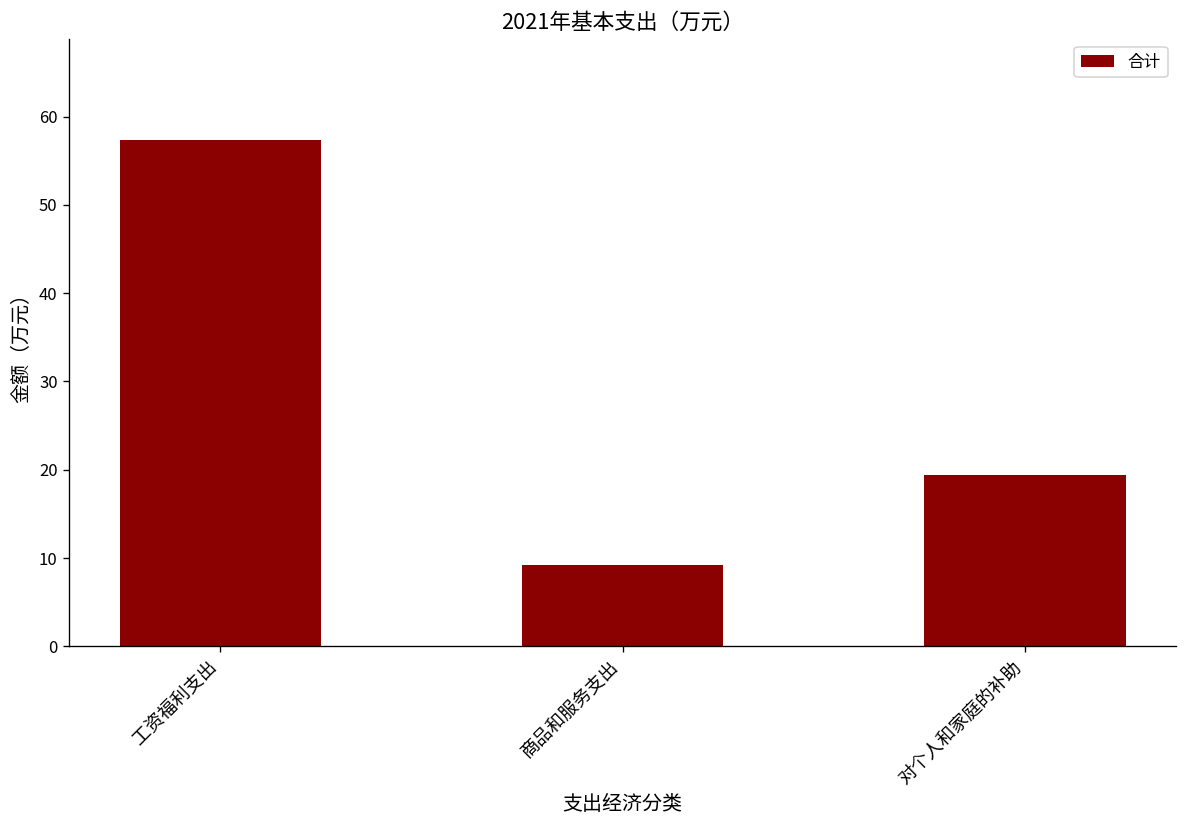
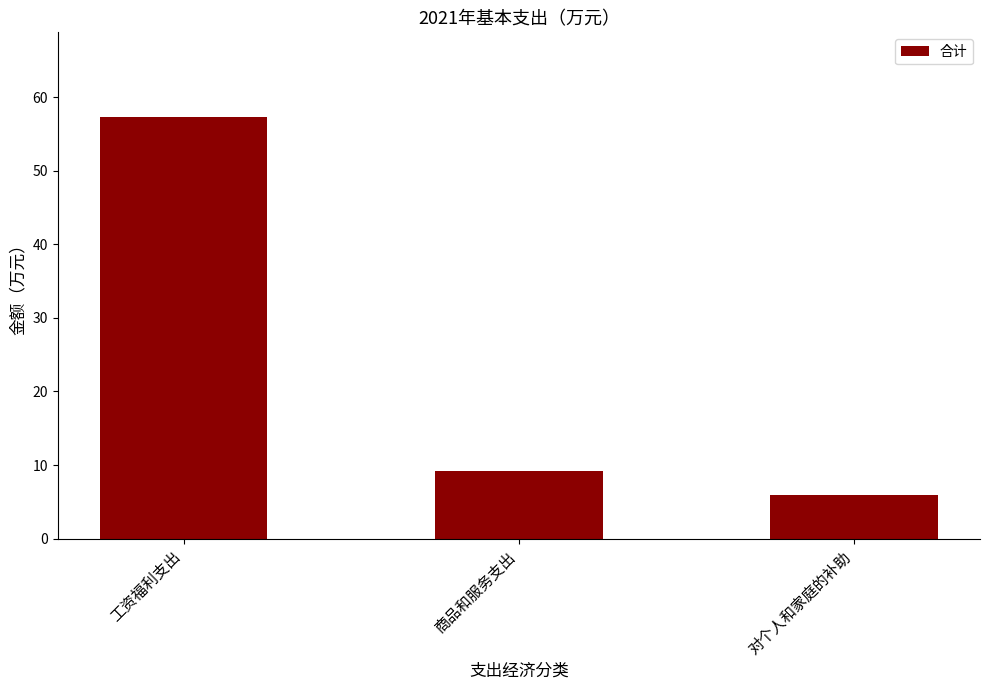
对个人和家庭的补助: 19 -> 6
